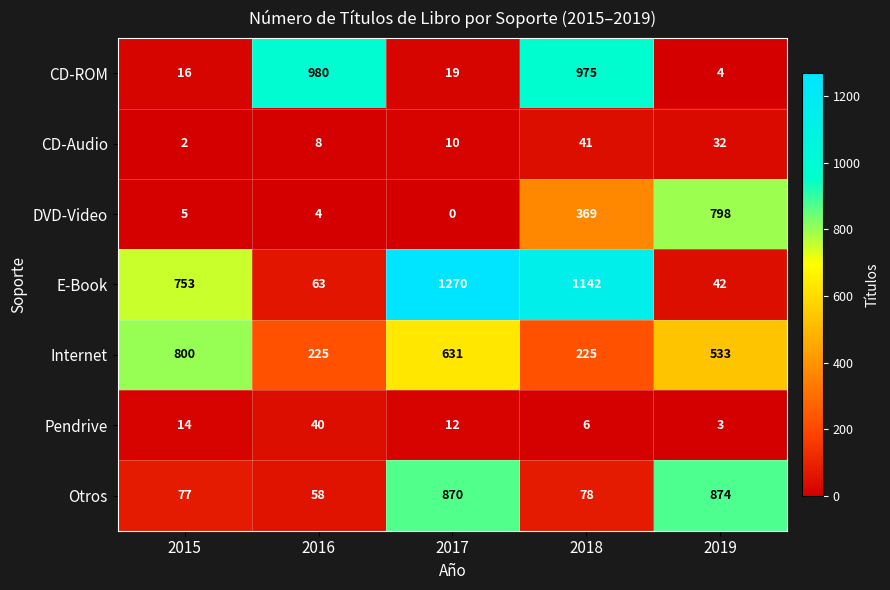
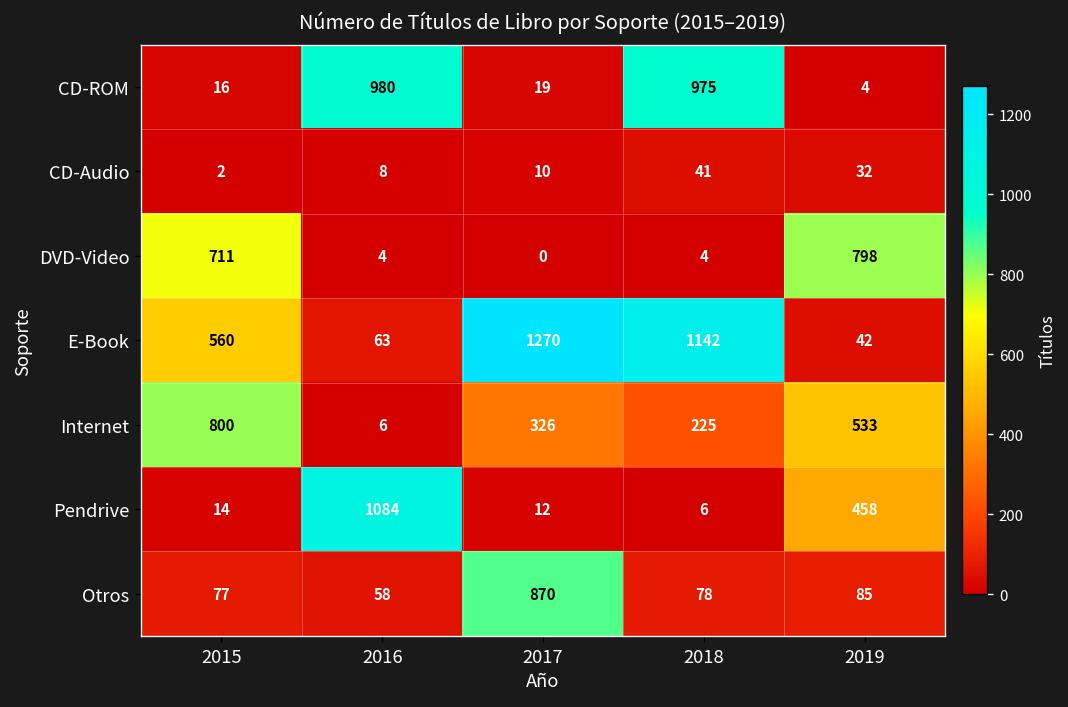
DVD-Video, 2015: 5 -> 711
DVD-Video, 2018: 369 -> 4
E-Book, 2015: 753 -> 560
Internet, 2016: 225 -> 6
Internet, 2017: 631 -> 326
Pendrive, 2016: 40 -> 1084
Pendrive, 2019: 3 -> 458
Otros, 2019: 874 -> 85
